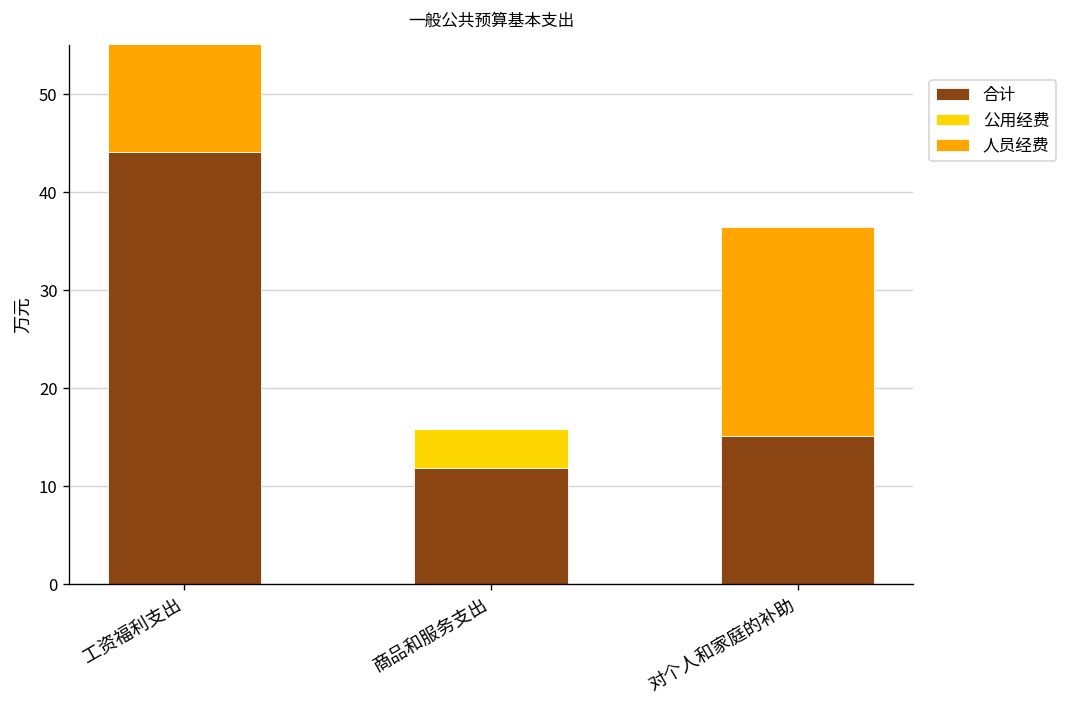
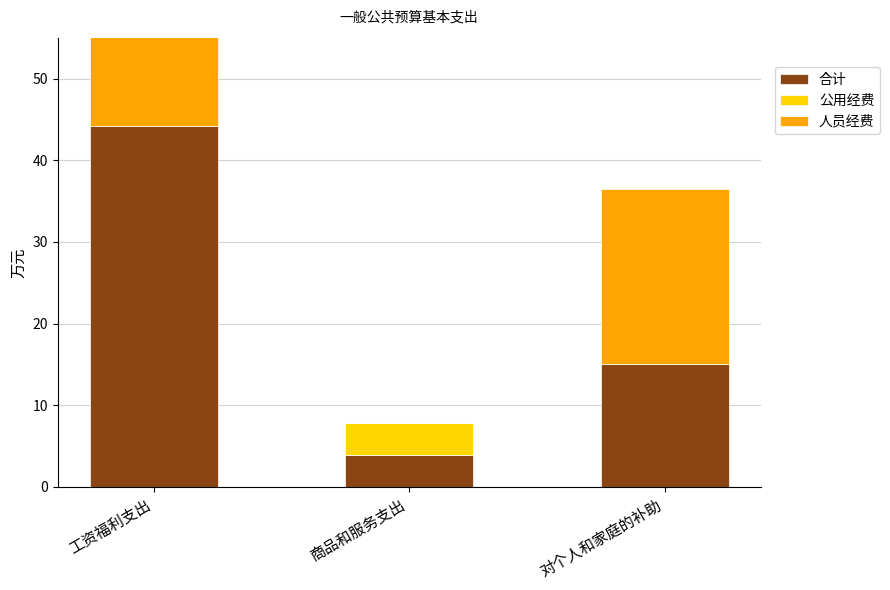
合计, 商品和服务支出: 12 -> 4
